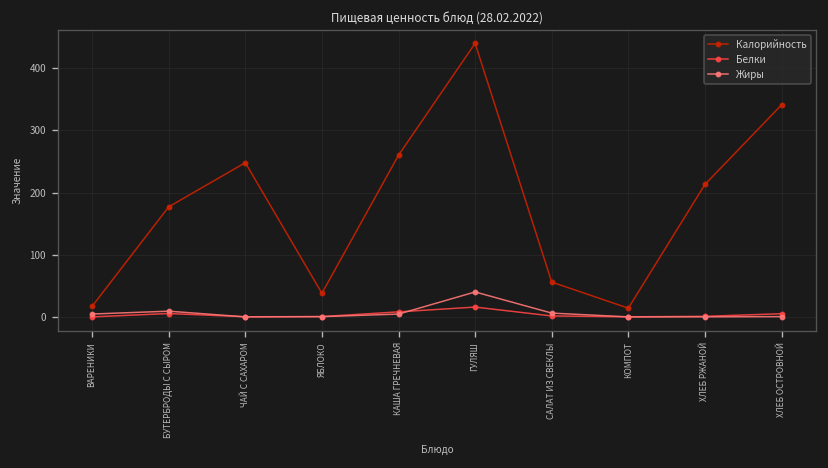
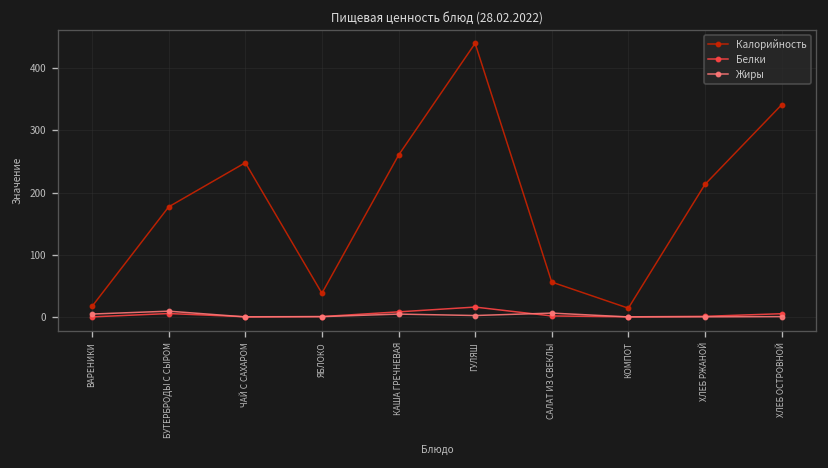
Жиры, ГУЛЯШ: 40 -> 0
